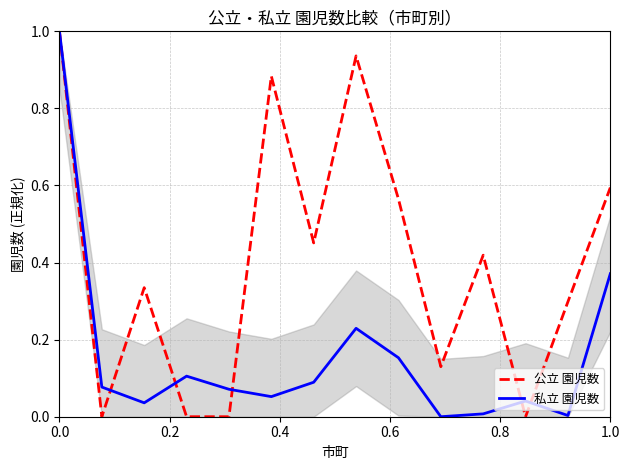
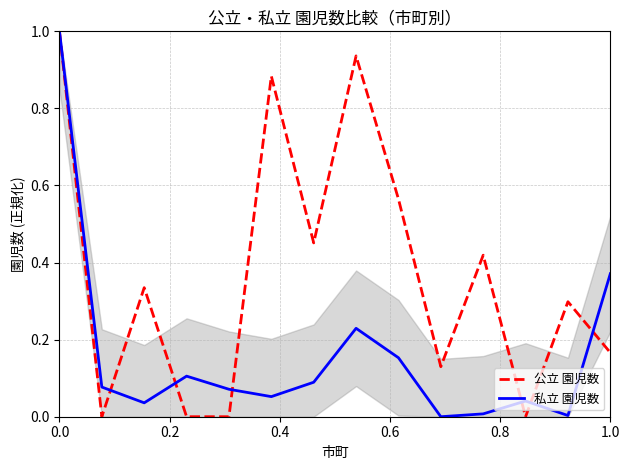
公立 園児数, 1.0: 0.59 -> 0.17
